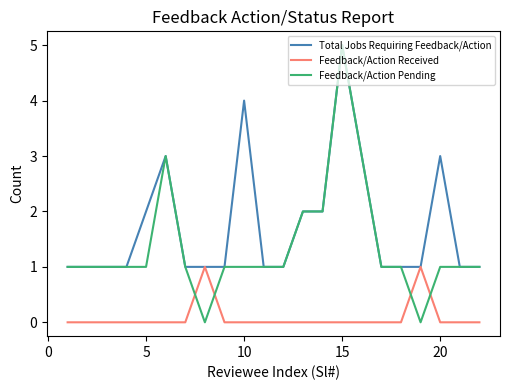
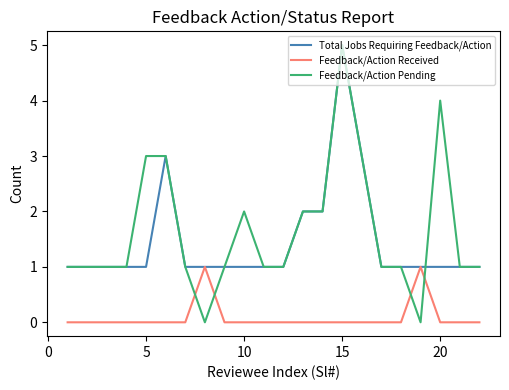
Total Jobs Requiring Feedback/Action, 5: 2 -> 1
Feedback/Action Pending, 5: 1 -> 3
Total Jobs Requiring Feedback/Action, 10: 4 -> 1
Feedback/Action Pending, 10: 1 -> 2
Total Jobs Requiring Feedback/Action, 20: 3 -> 1
Feedback/Action Pending, 20: 1 -> 4
